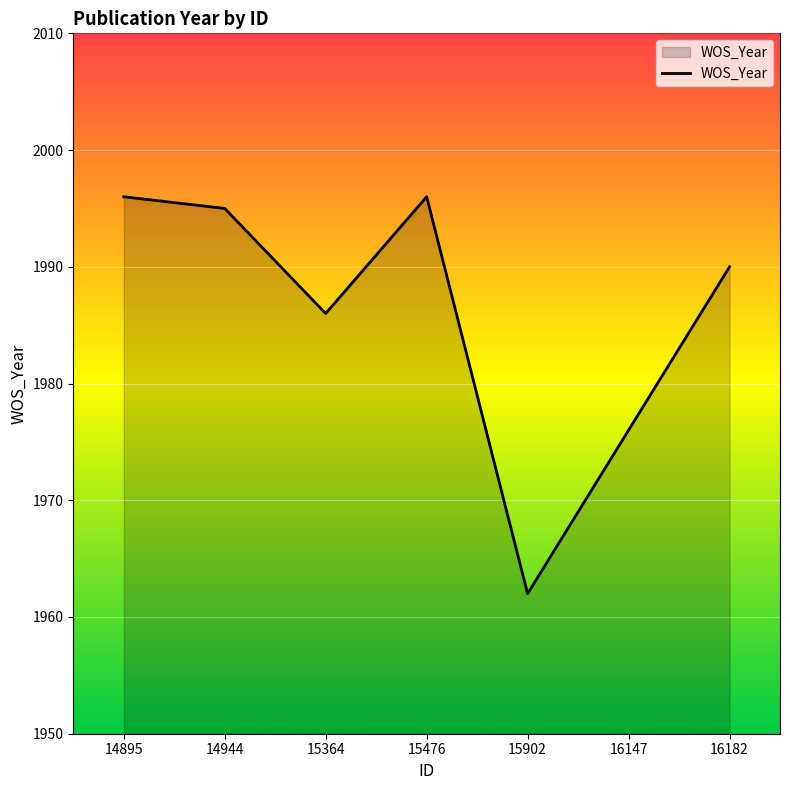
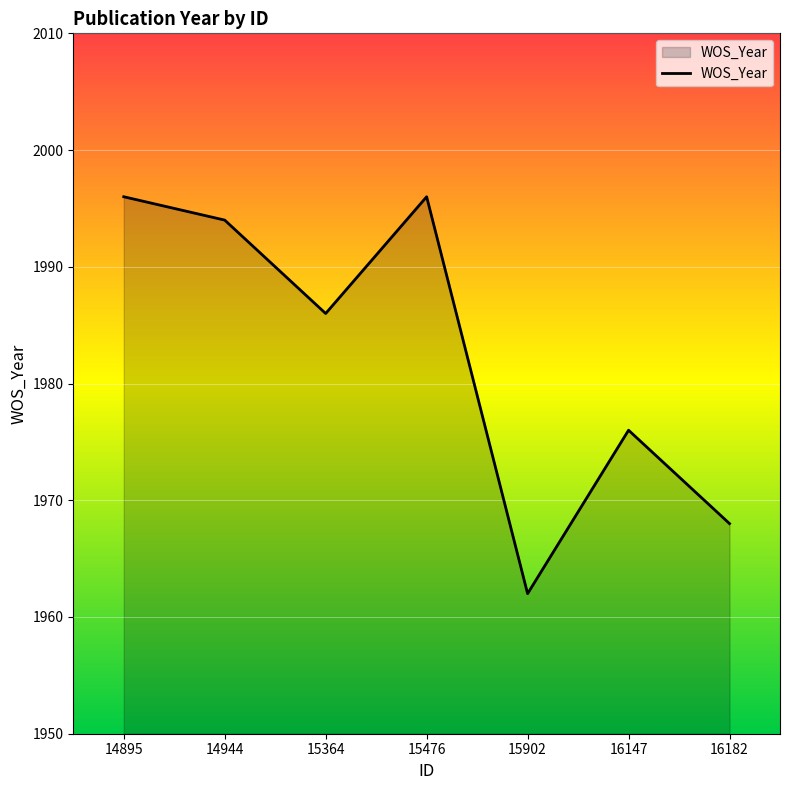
14944: 1995 -> 1994
16182: 1990 -> 1968
